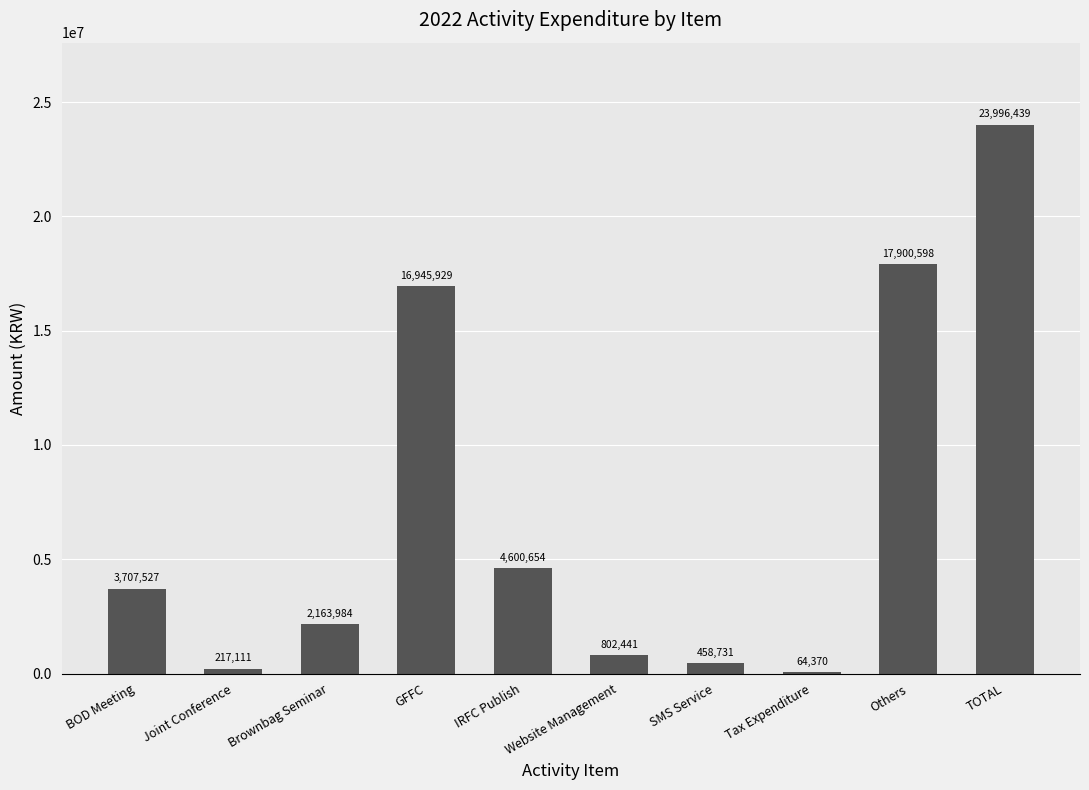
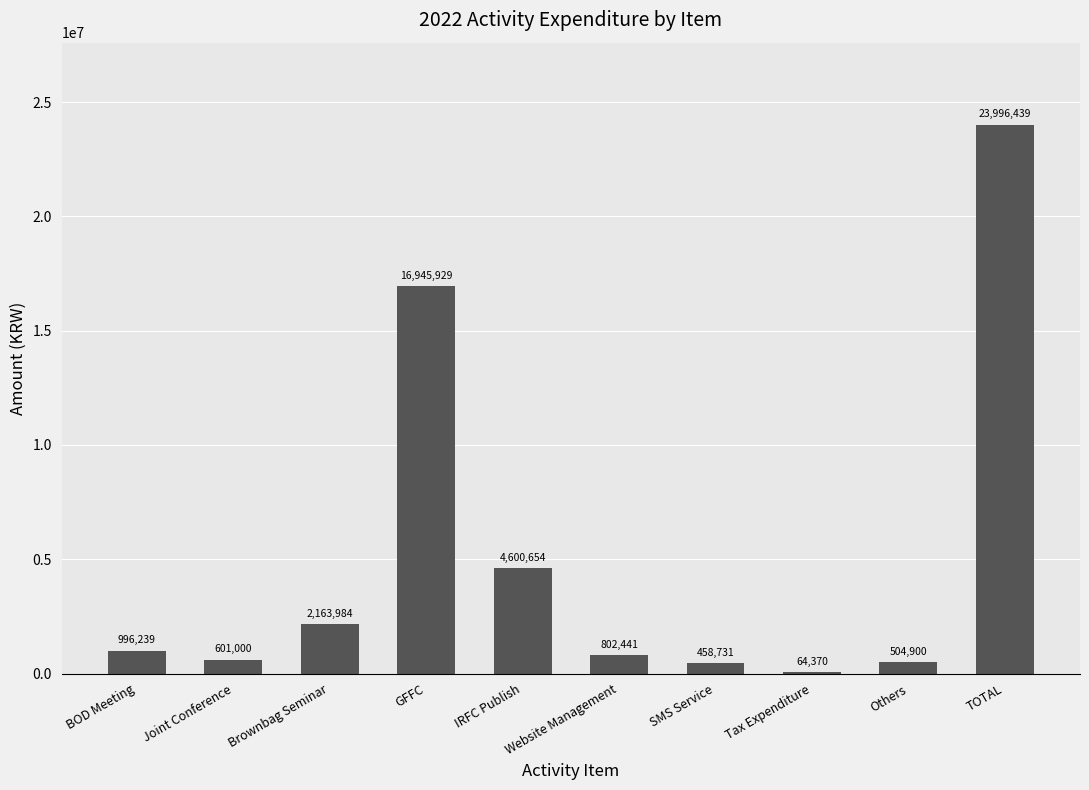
BOD Meeting: 3,707,527 -> 996,239
Joint Conference: 217,111 -> 601,000
Others: 17,900,598 -> 504,900
